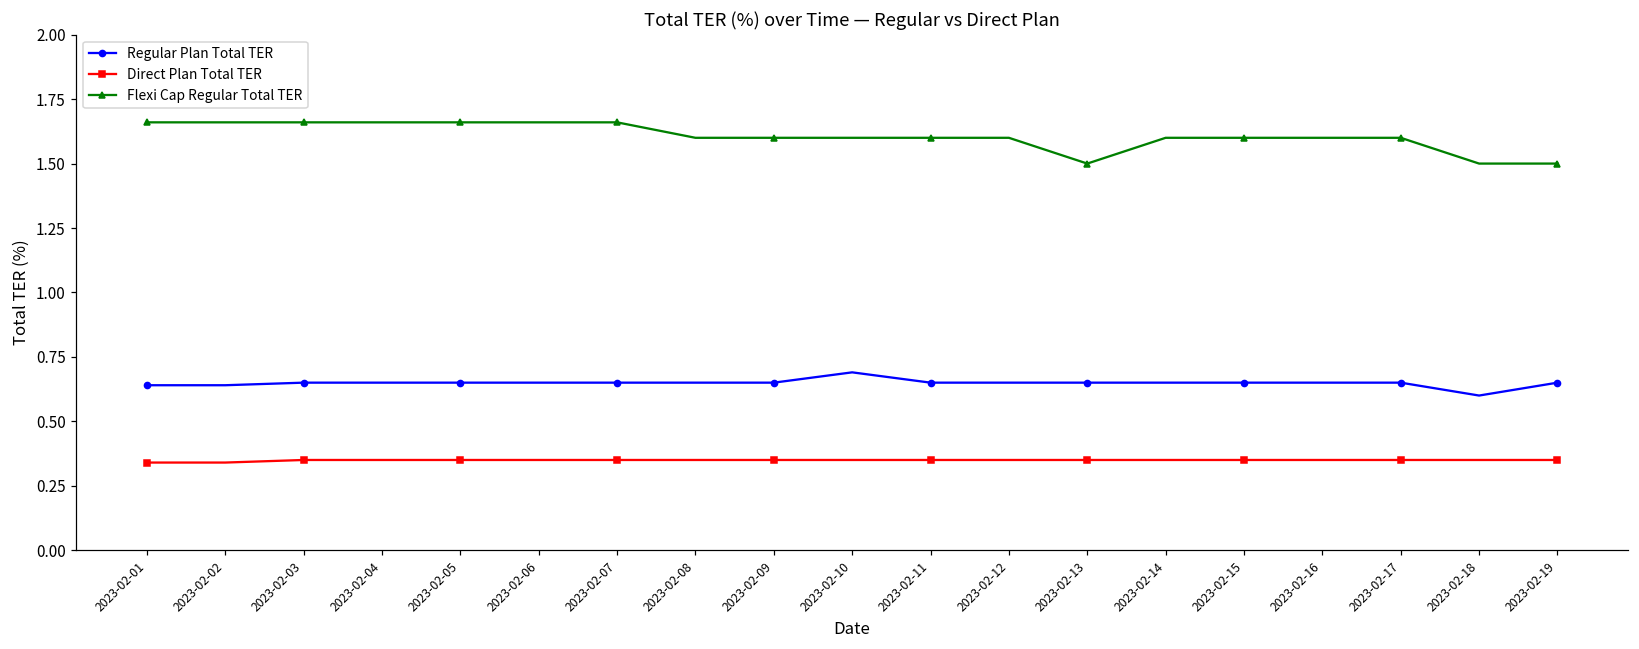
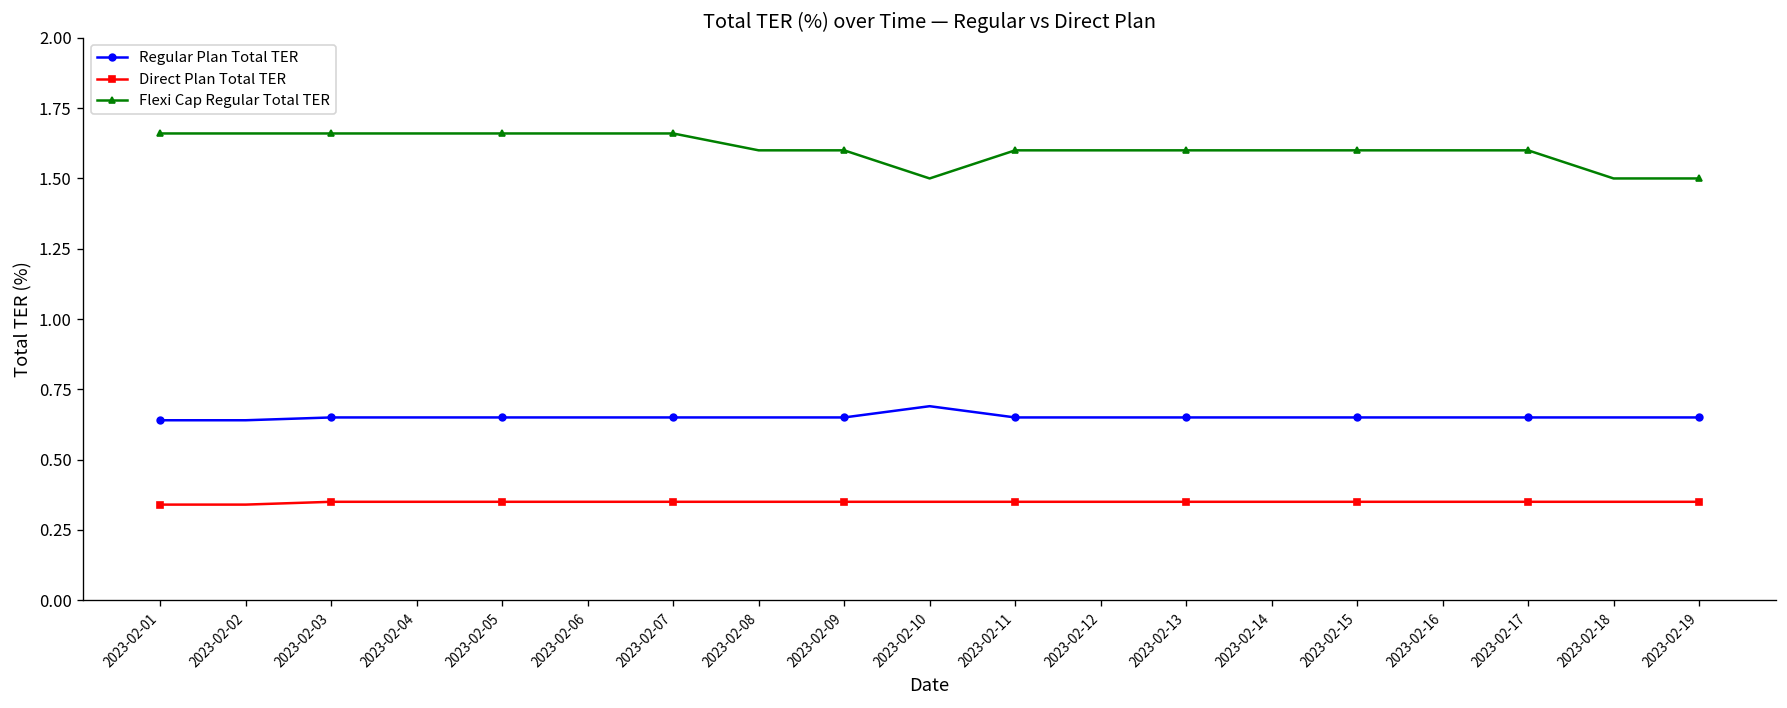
Flexi Cap Regular Total TER, 2023-02-10: 1.6 -> 1.5
Flexi Cap Regular Total TER, 2023-02-13: 1.5 -> 1.6
Regular Plan Total TER, 2023-02-18: 0.60 -> 0.65
